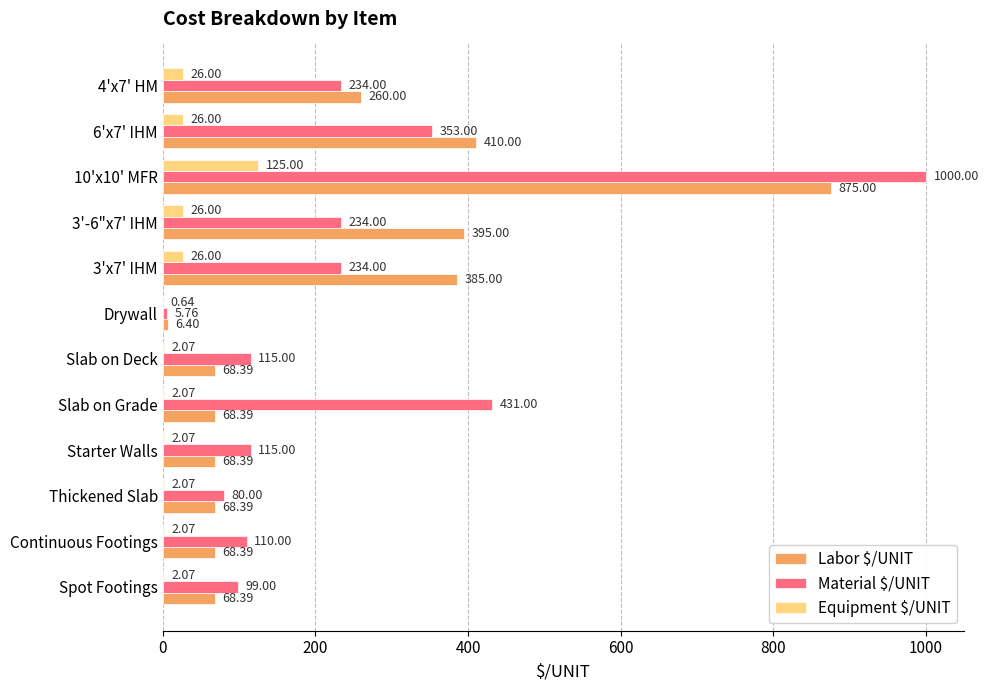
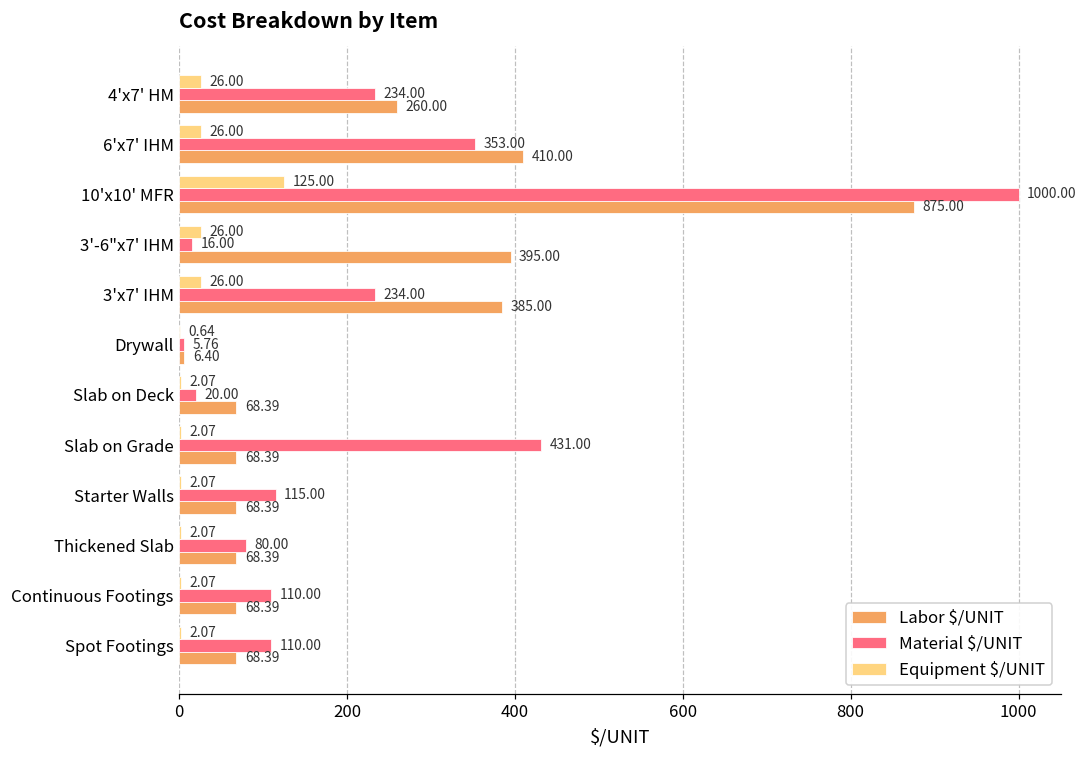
Material $/UNIT, 3'-6"x7' IHM: 234.00 -> 16.00
Material $/UNIT, Slab on Deck: 115.00 -> 20.00
Material $/UNIT, Spot Footings: 99.00 -> 110.00
